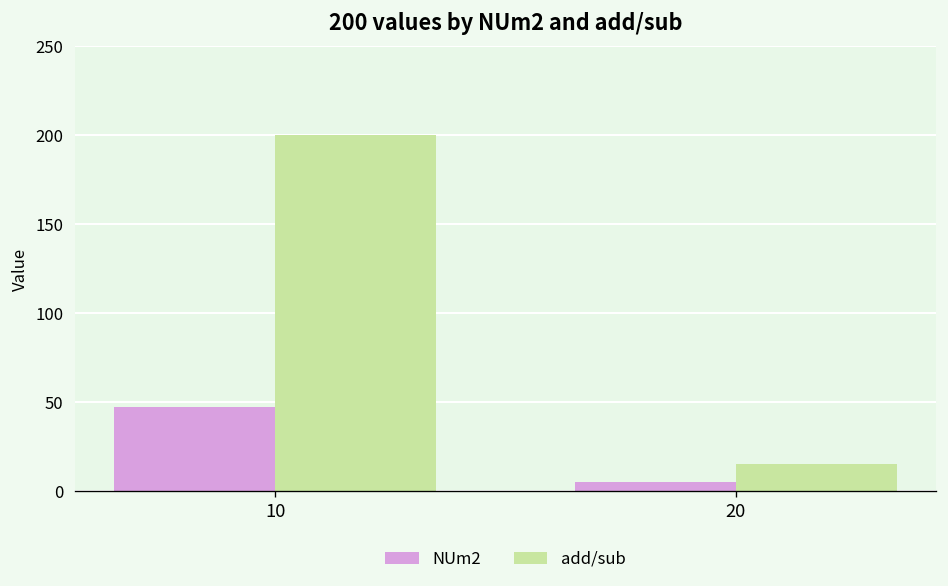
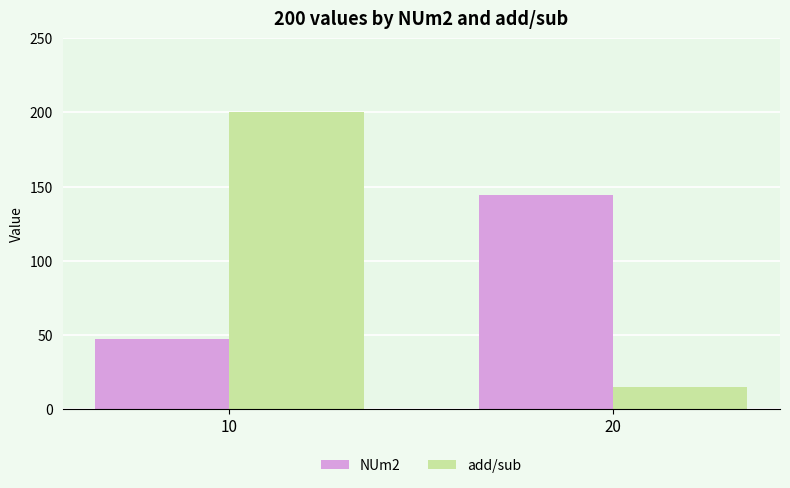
NUm2, 20: 5 -> 144
